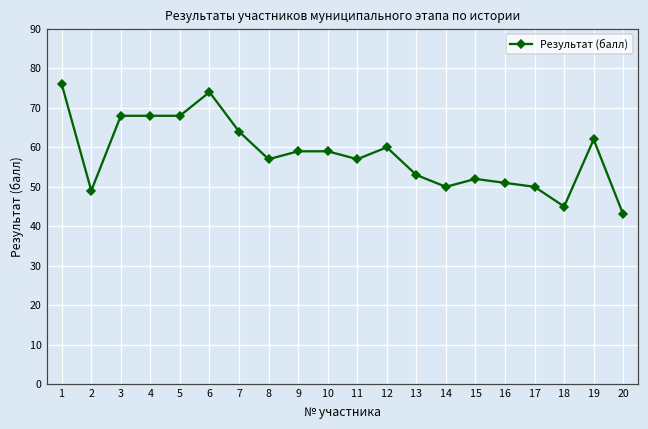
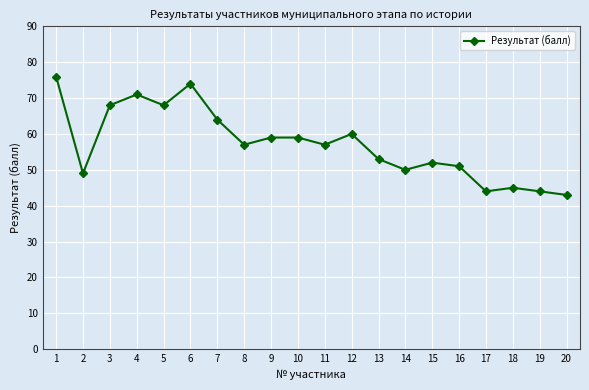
4: 68 -> 71
17: 50 -> 44
19: 62 -> 44
